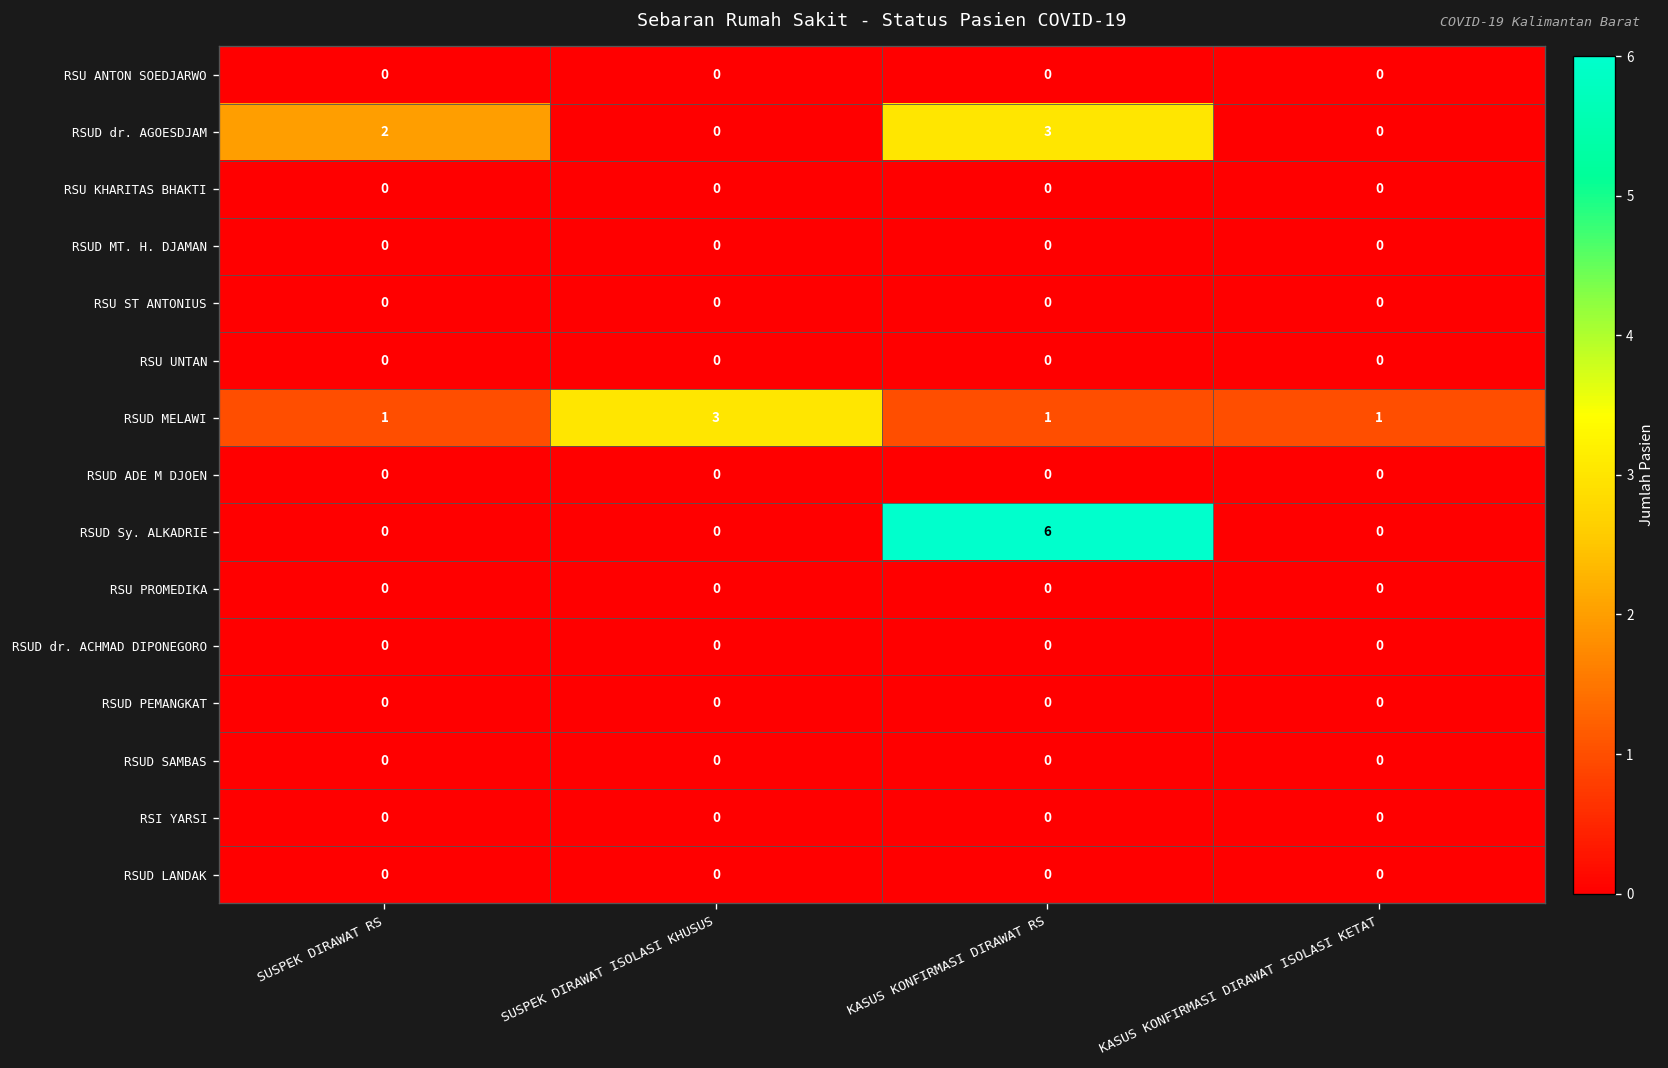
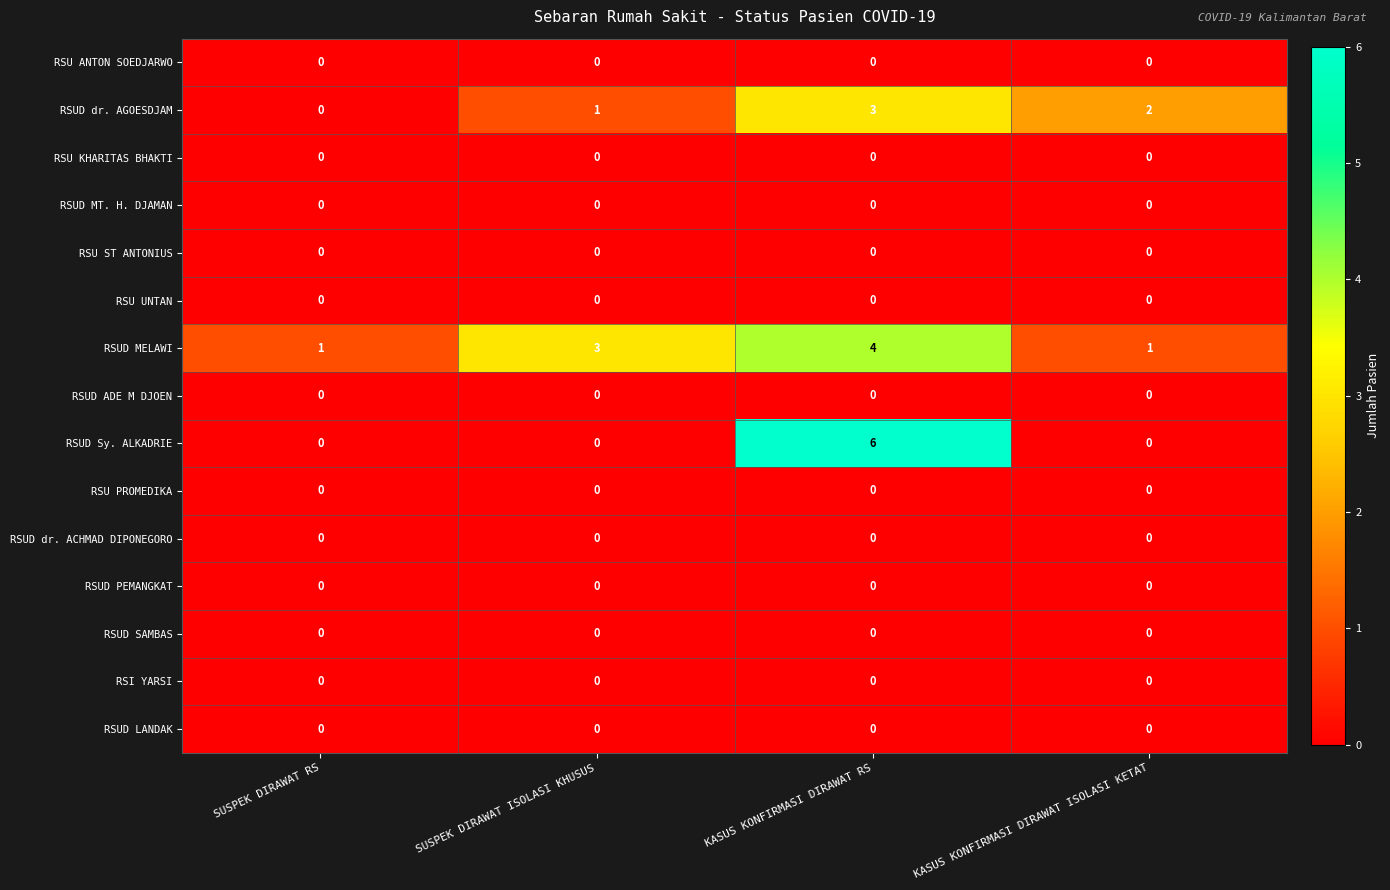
RSUD dr. AGOESDJAM, SUSPEK DIRAWAT RS: 2 -> 0
RSUD dr. AGOESDJAM, SUSPEK DIRAWAT ISOLASI KHUSUS: 0 -> 1
RSUD dr. AGOESDJAM, KASUS KONFIRMASI DIRAWAT ISOLASI KETAT: 0 -> 2
RSUD MELAWI, KASUS KONFIRMASI DIRAWAT RS: 1 -> 4
